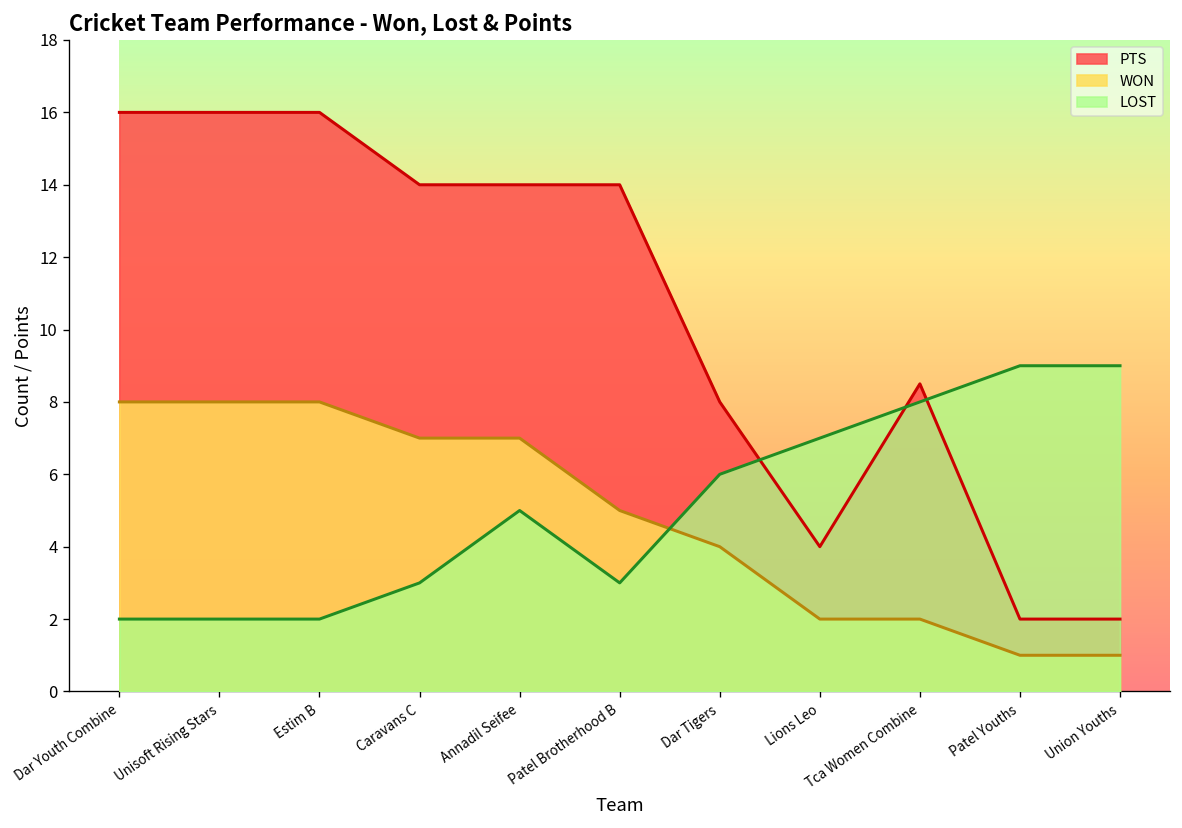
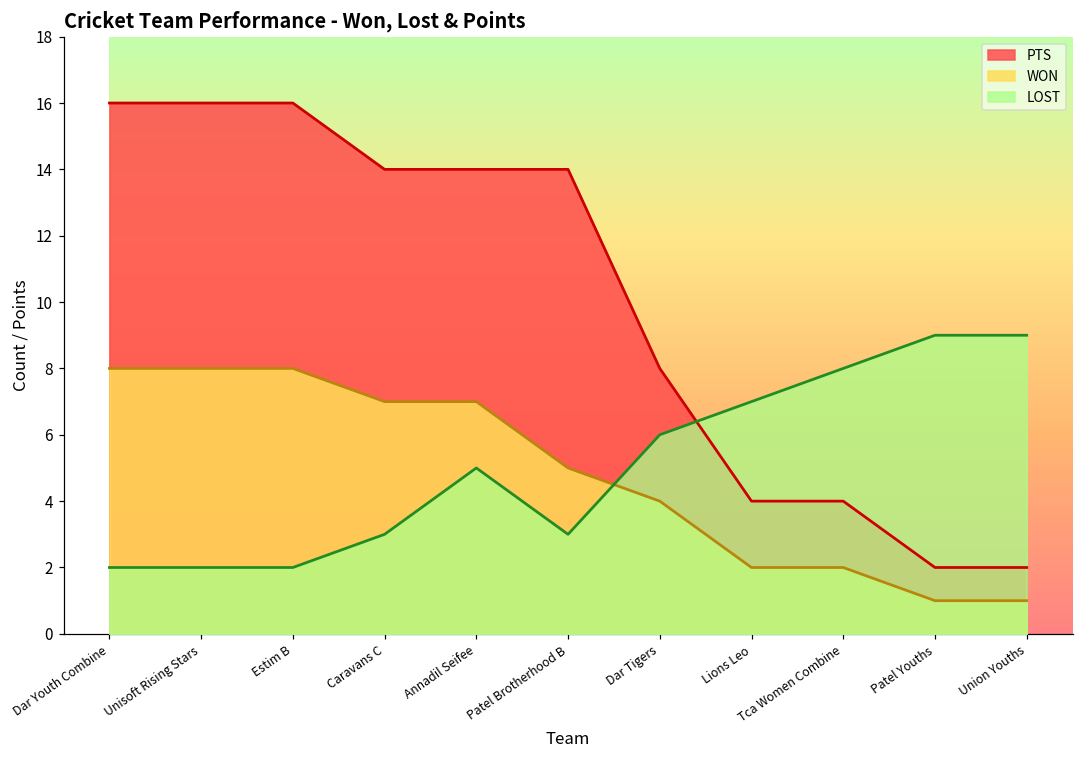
PTS, Tca Women Combine: 8.5 -> 4.0
